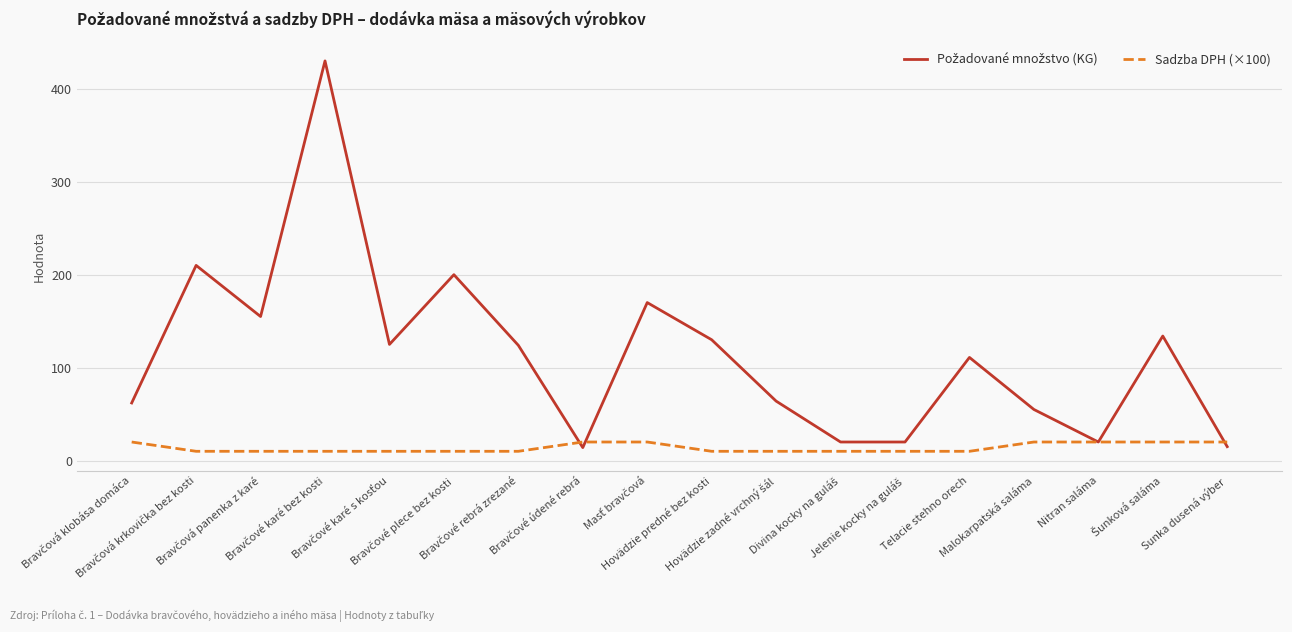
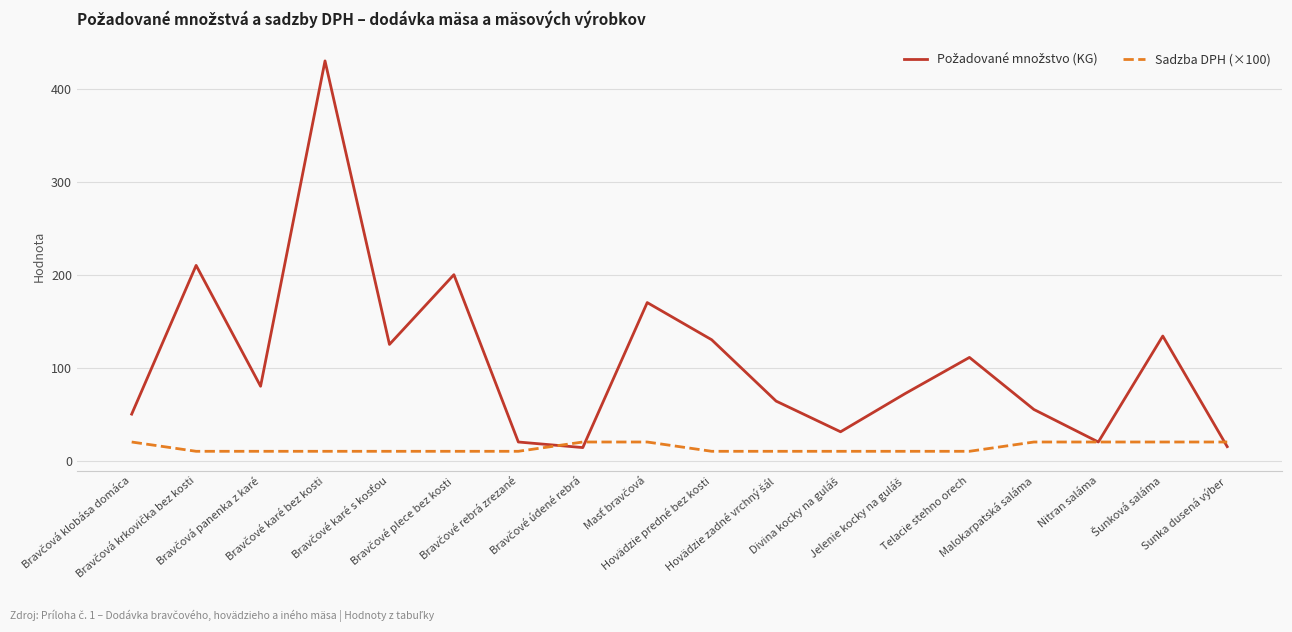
Požadované množstvo (KG), Bravčová klobása domáca: 60 -> 50
Požadované množstvo (KG), Bravčová panenka z karé: 160 -> 80
Požadované množstvo (KG), Bravčové rebrá zrezané: 120 -> 20
Požadované množstvo (KG), Divina kocky na guláš: 20 -> 30
Požadované množstvo (KG), Jelenie kocky na guláš: 20 -> 70
